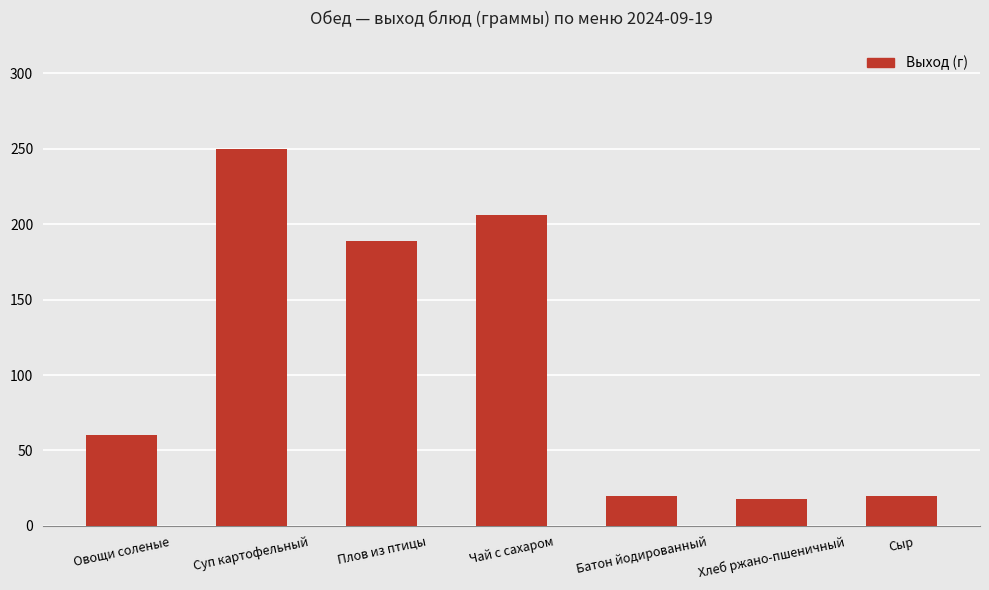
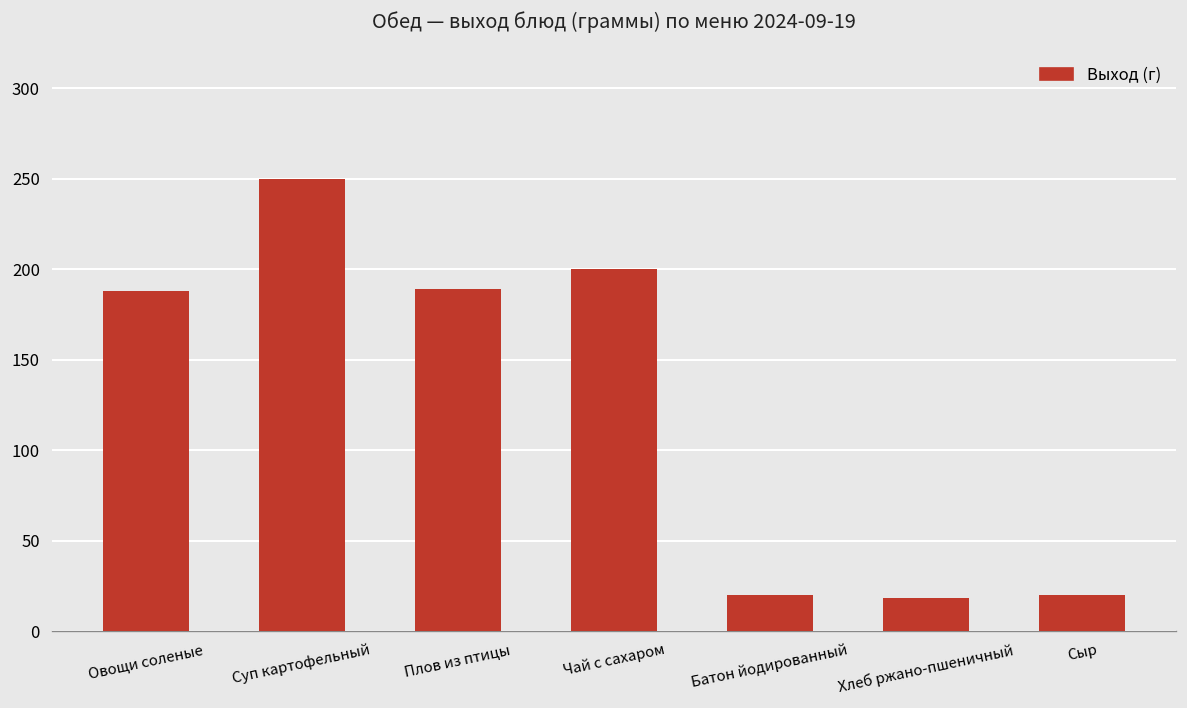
Овощи соленые: 60 -> 188
Чай с сахаром: 206 -> 200
